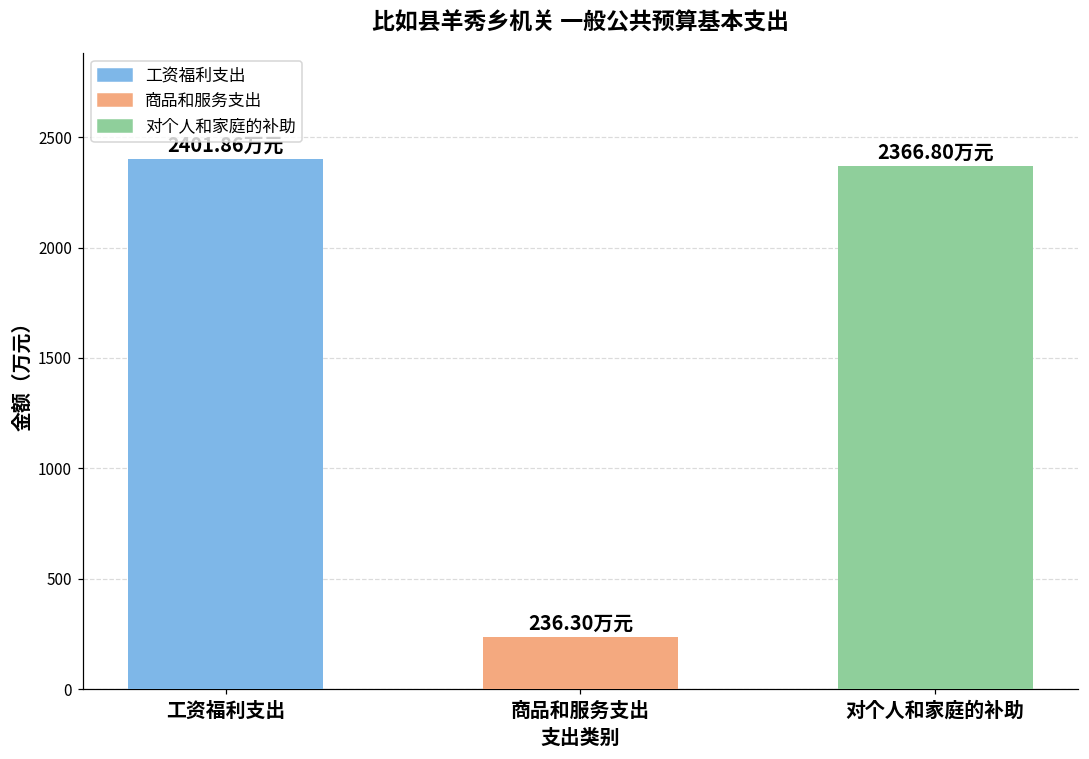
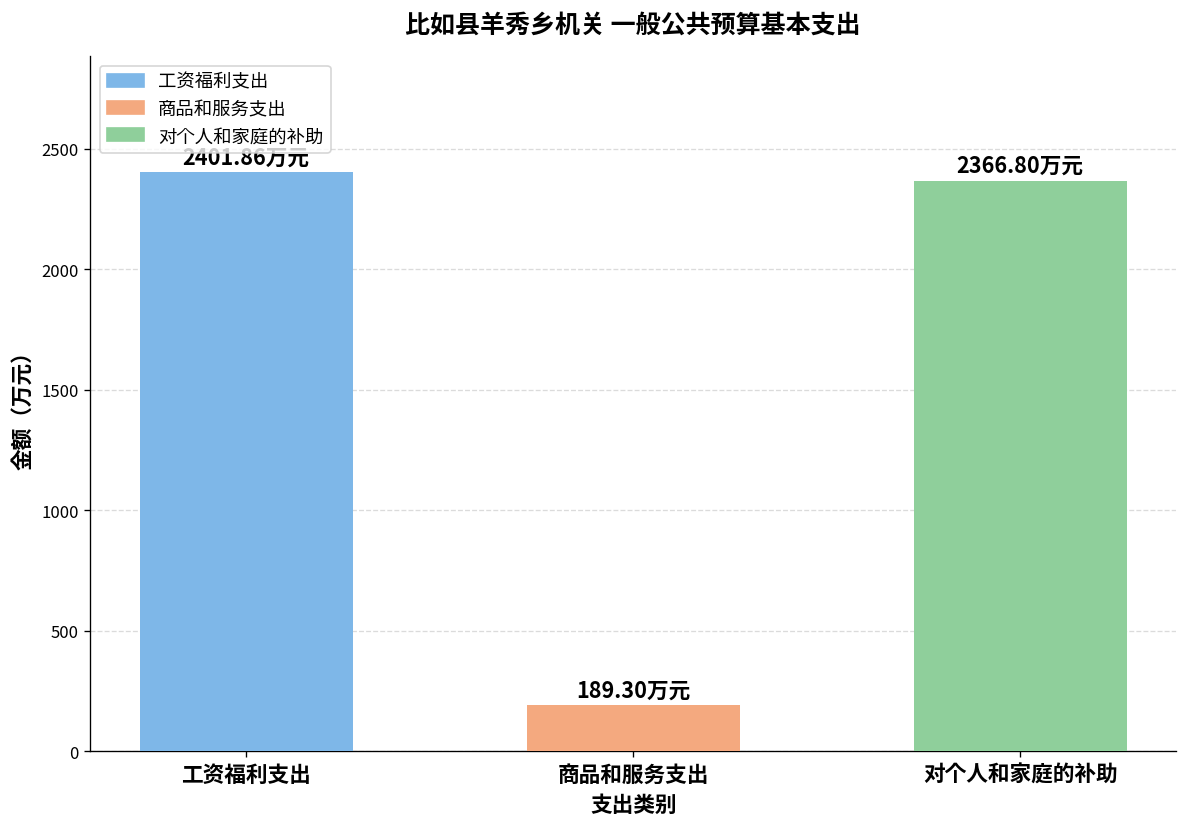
商品和服务支出: 236.30 -> 189.30
